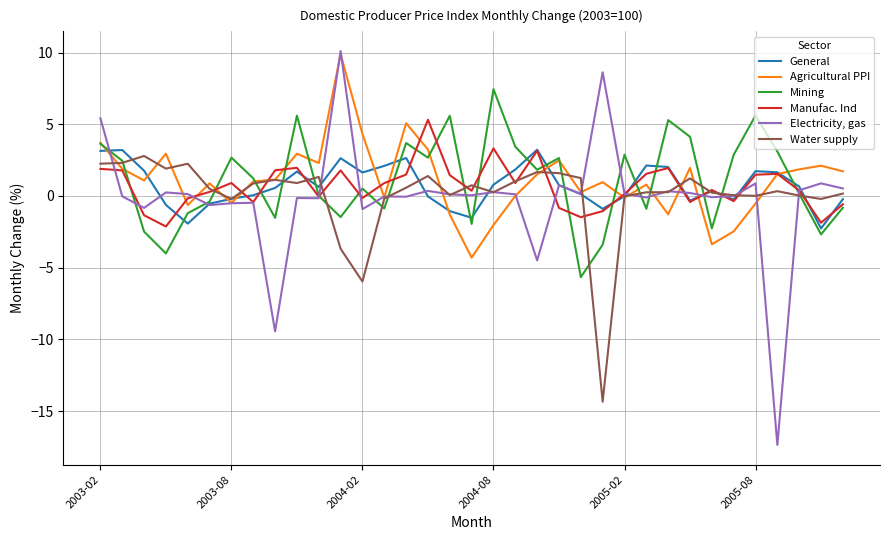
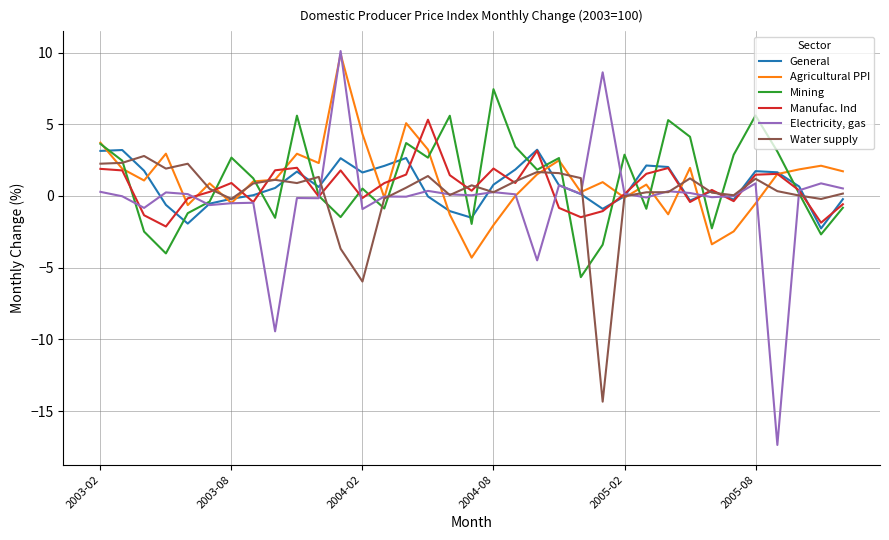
Electricity, gas, 2003-02: 5.4 -> 0.3
Manufac. Ind, 2004-08: 3.3 -> 1.9
Water supply, 2005-08: 0.0 -> 1.2
